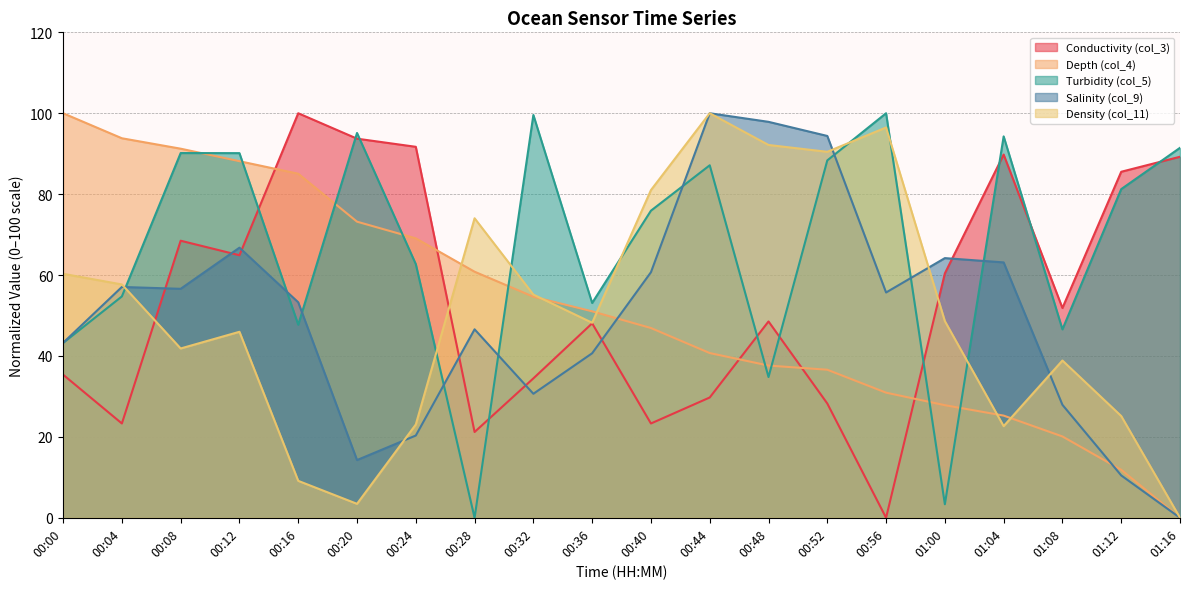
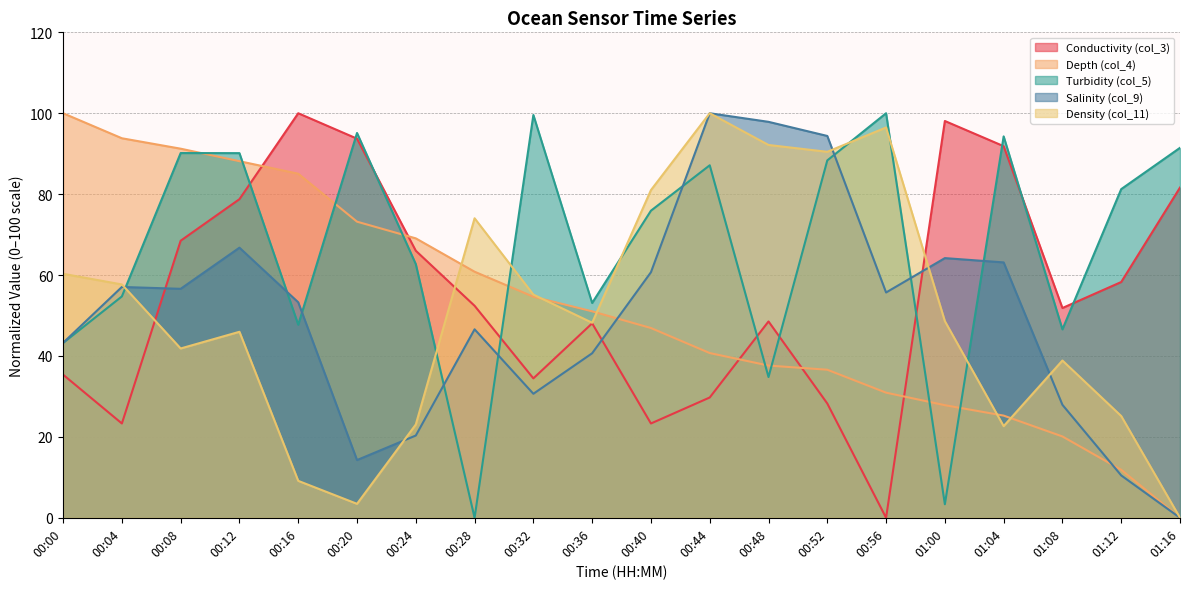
Conductivity (col_3), 00:12: 65 -> 79
Conductivity (col_3), 00:24: 92 -> 66
Conductivity (col_3), 00:28: 21 -> 52
Conductivity (col_3), 01:00: 60 -> 98
Conductivity (col_3), 01:04: 90 -> 92
Conductivity (col_3), 01:12: 86 -> 58
Conductivity (col_3), 01:16: 89 -> 82
